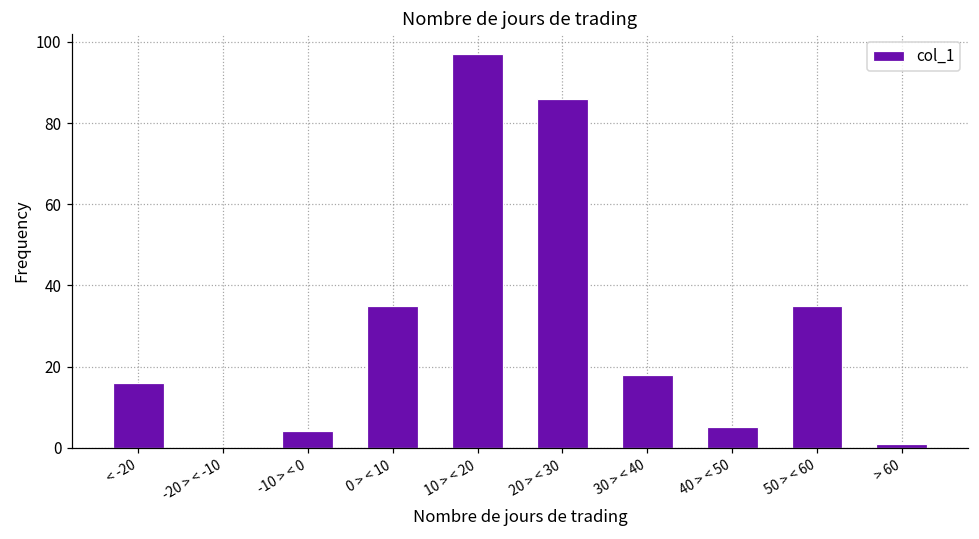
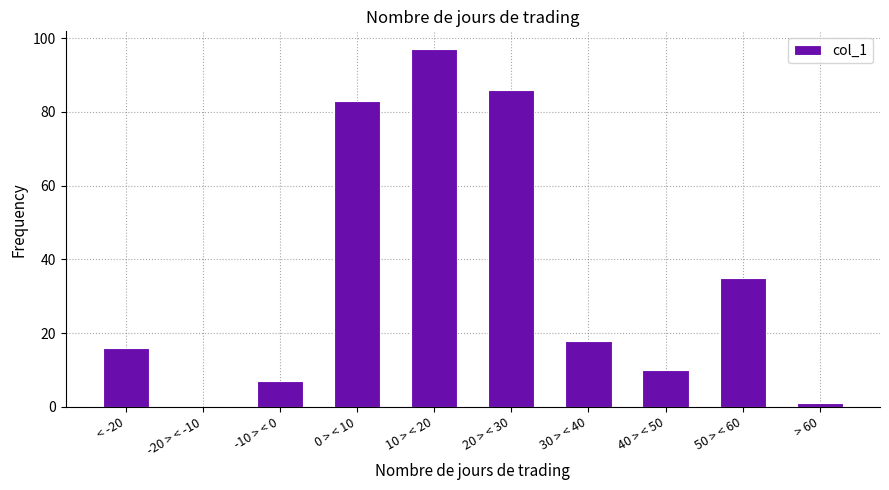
-10 > < 0: 4 -> 7
0 > < 10: 35 -> 83
40 > < 50: 5 -> 10
